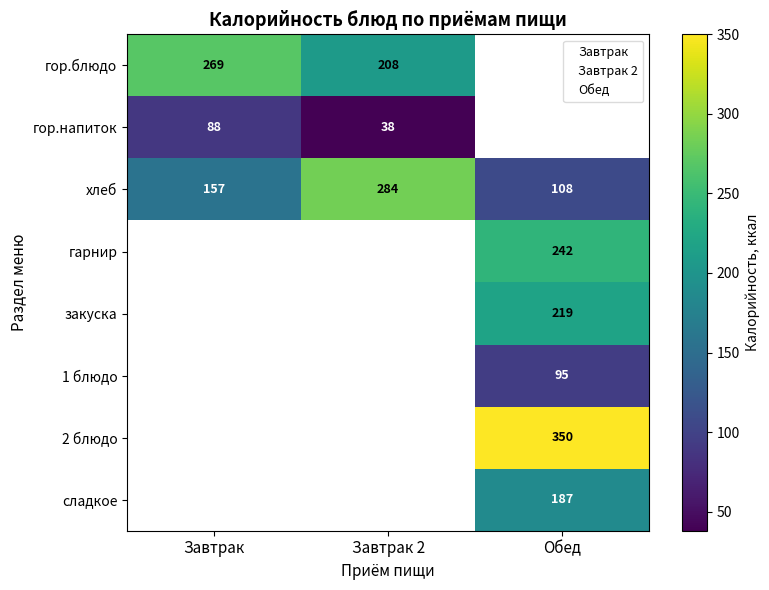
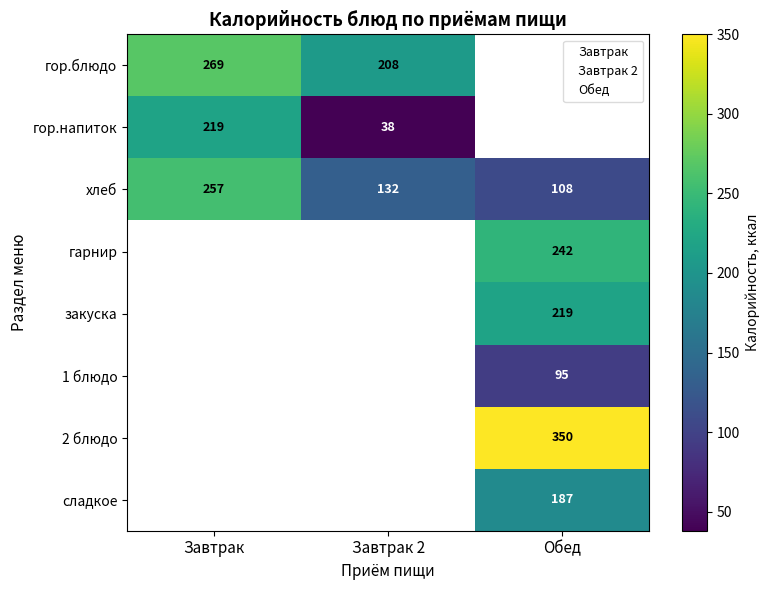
гор.напиток, Завтрак: 88 -> 219
хлеб, Завтрак: 157 -> 257
хлеб, Завтрак 2: 284 -> 132
